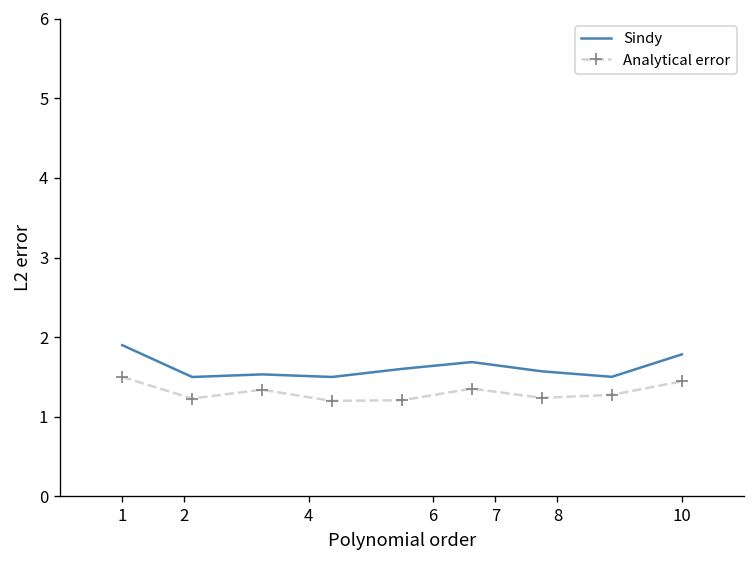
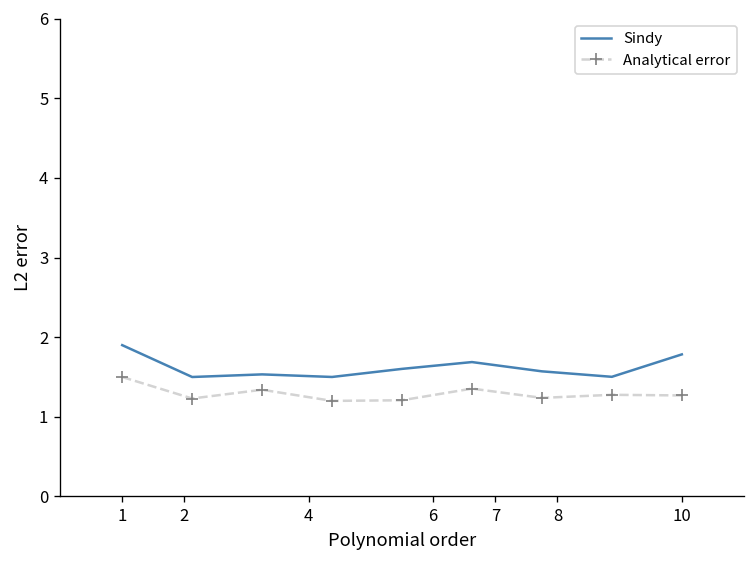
Analytical error, 10: 1.4 -> 1.3
